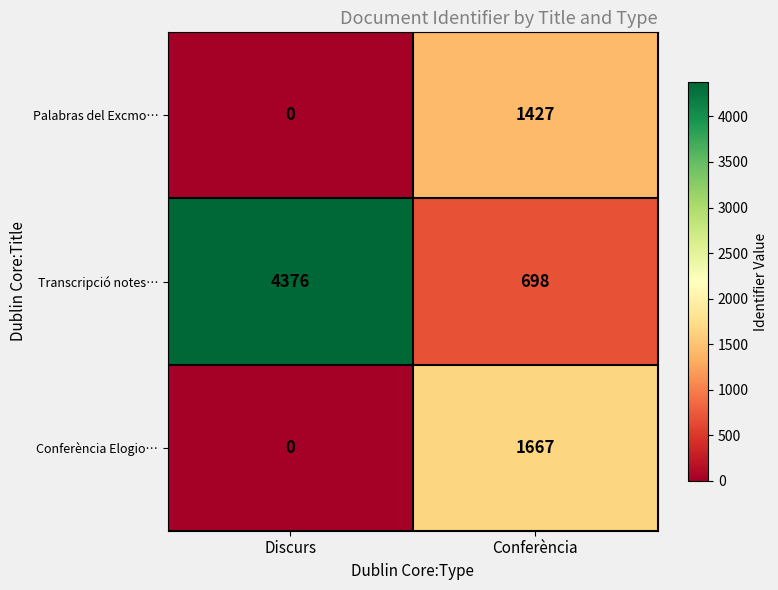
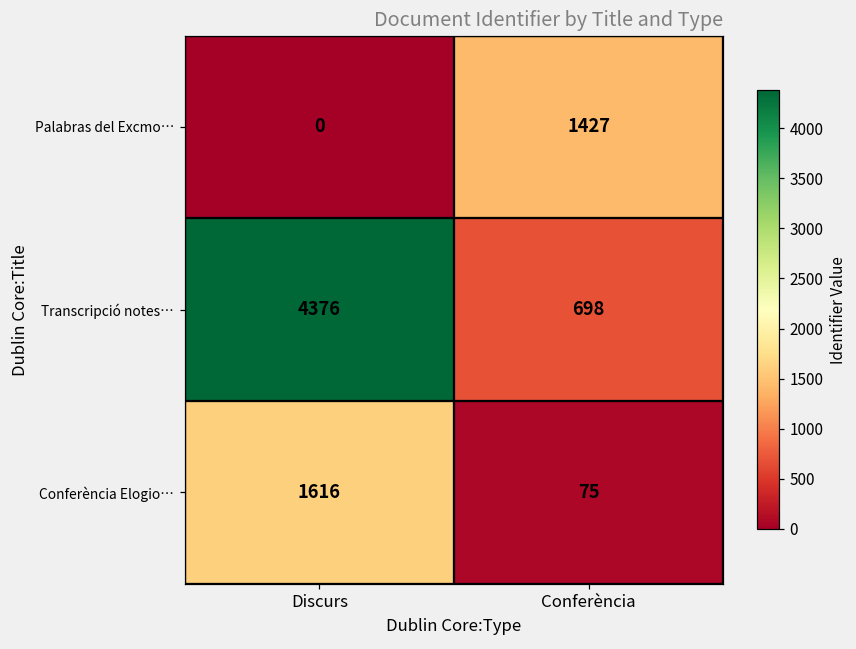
Conferència Elogio…, Discurs: 0 -> 1616
Conferència Elogio…, Conferència: 1667 -> 75
